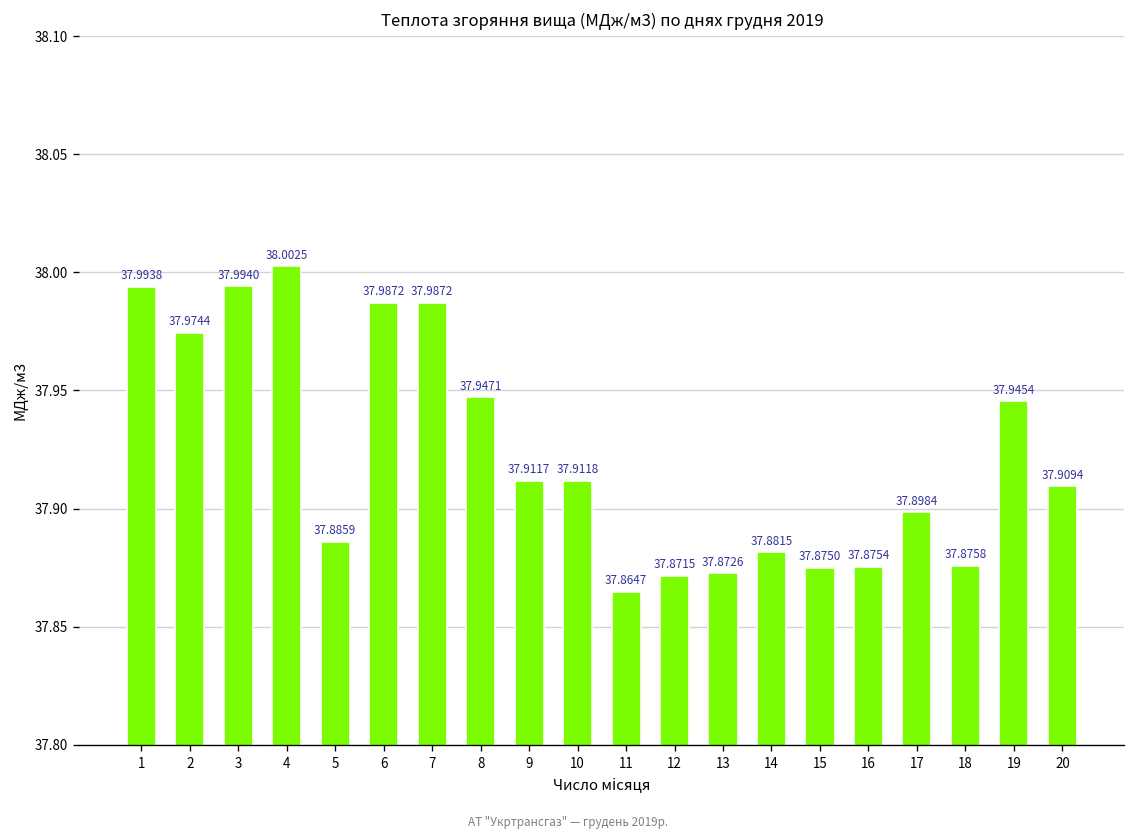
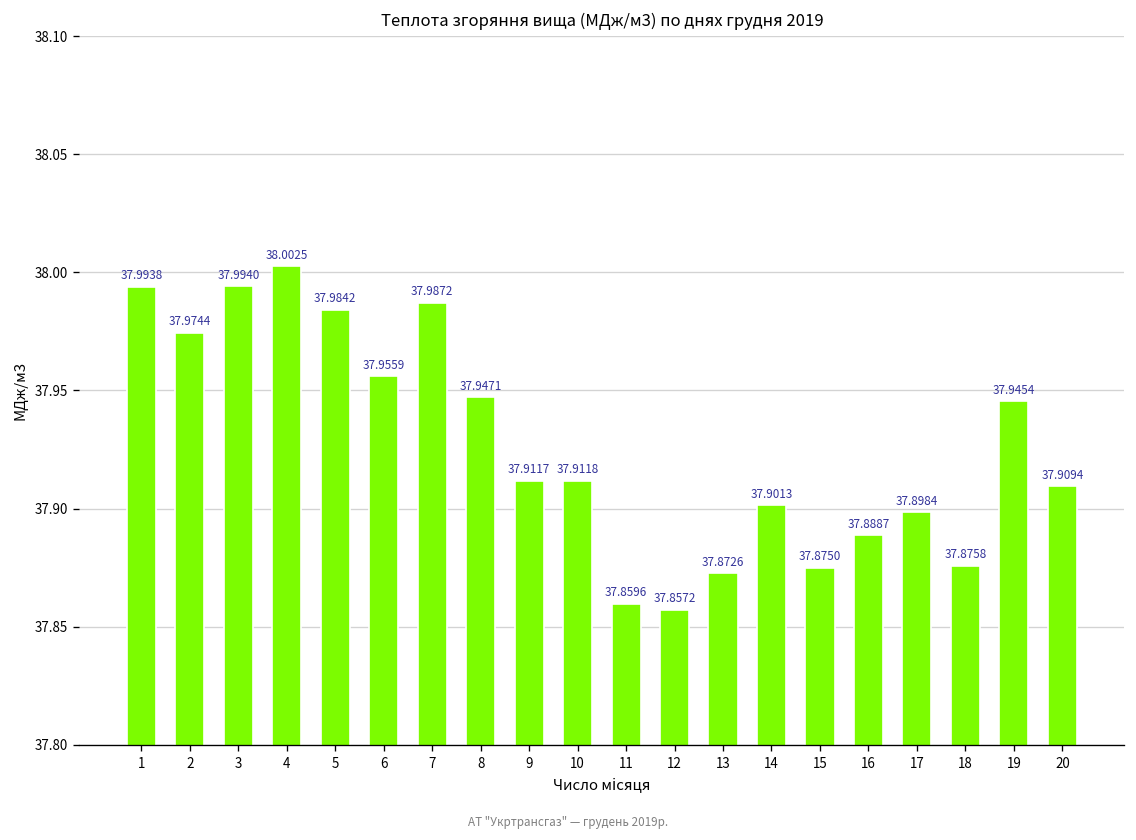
5: 37.8859 -> 37.9842
6: 37.9872 -> 37.9559
11: 37.8647 -> 37.8596
12: 37.8715 -> 37.8572
14: 37.8815 -> 37.9013
16: 37.8754 -> 37.8887
